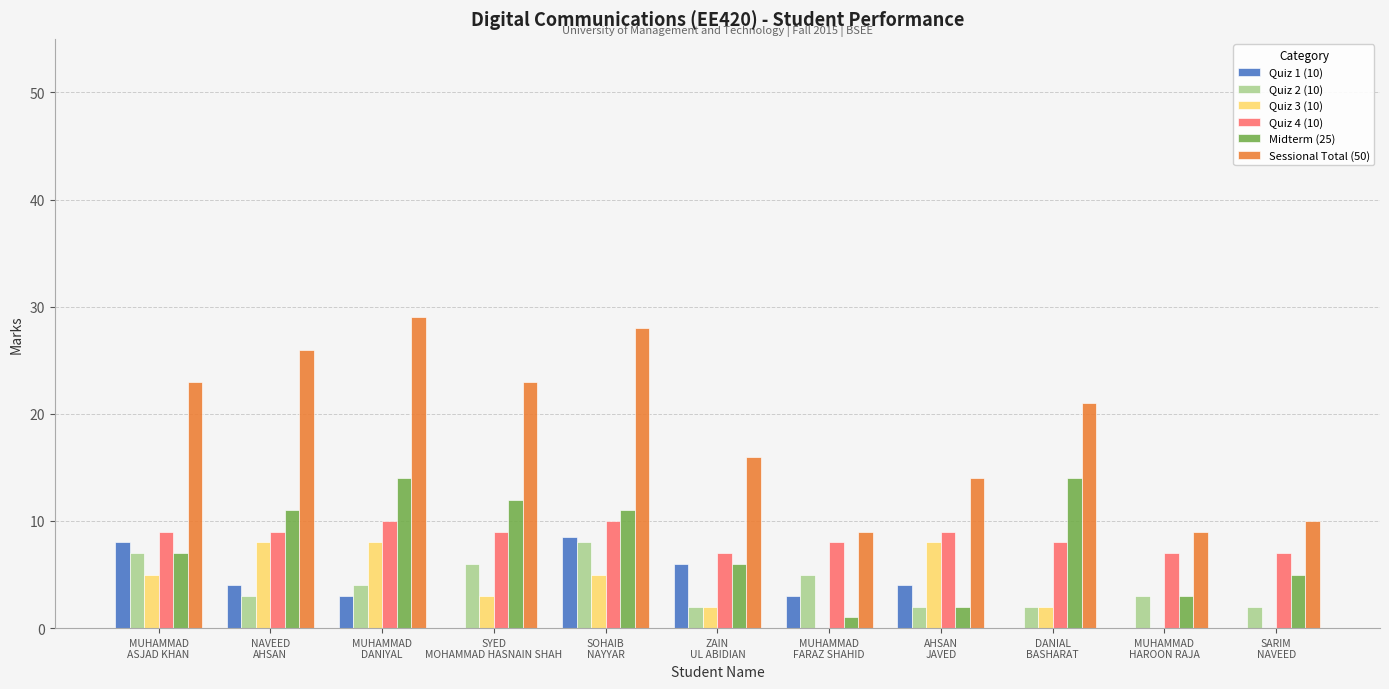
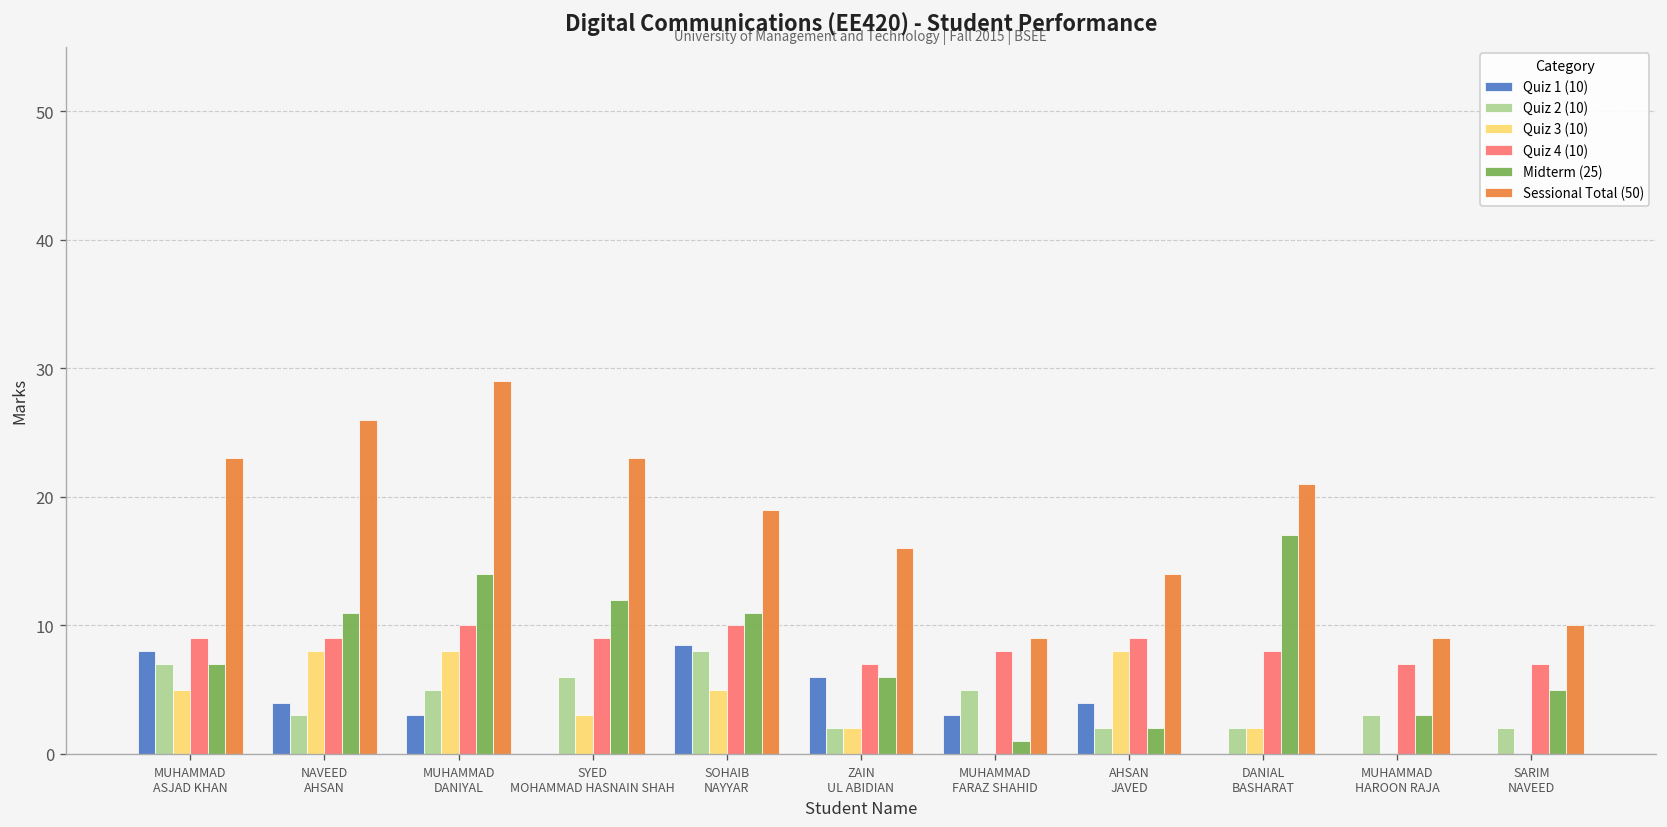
Quiz 2 (10), MUHAMMAD DANIYAL: 4 -> 5
Sessional Total (50), SOHAIB NAYYAR: 28 -> 19
Midterm (25), DANIAL BASHARAT: 14 -> 17
